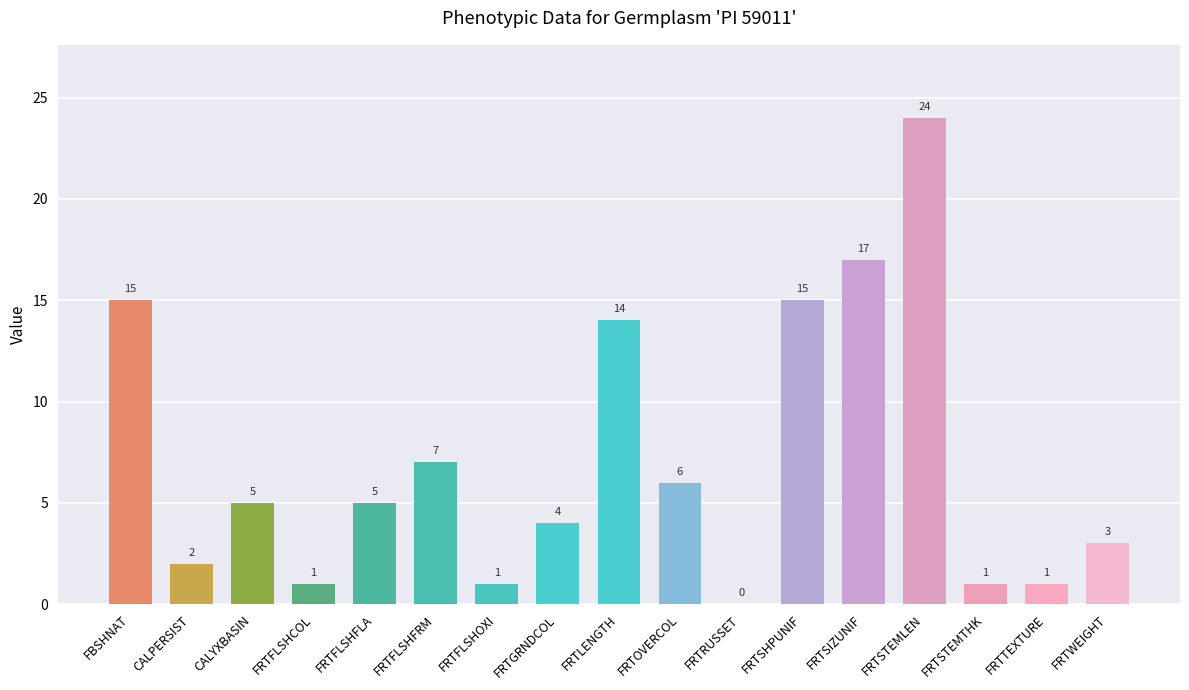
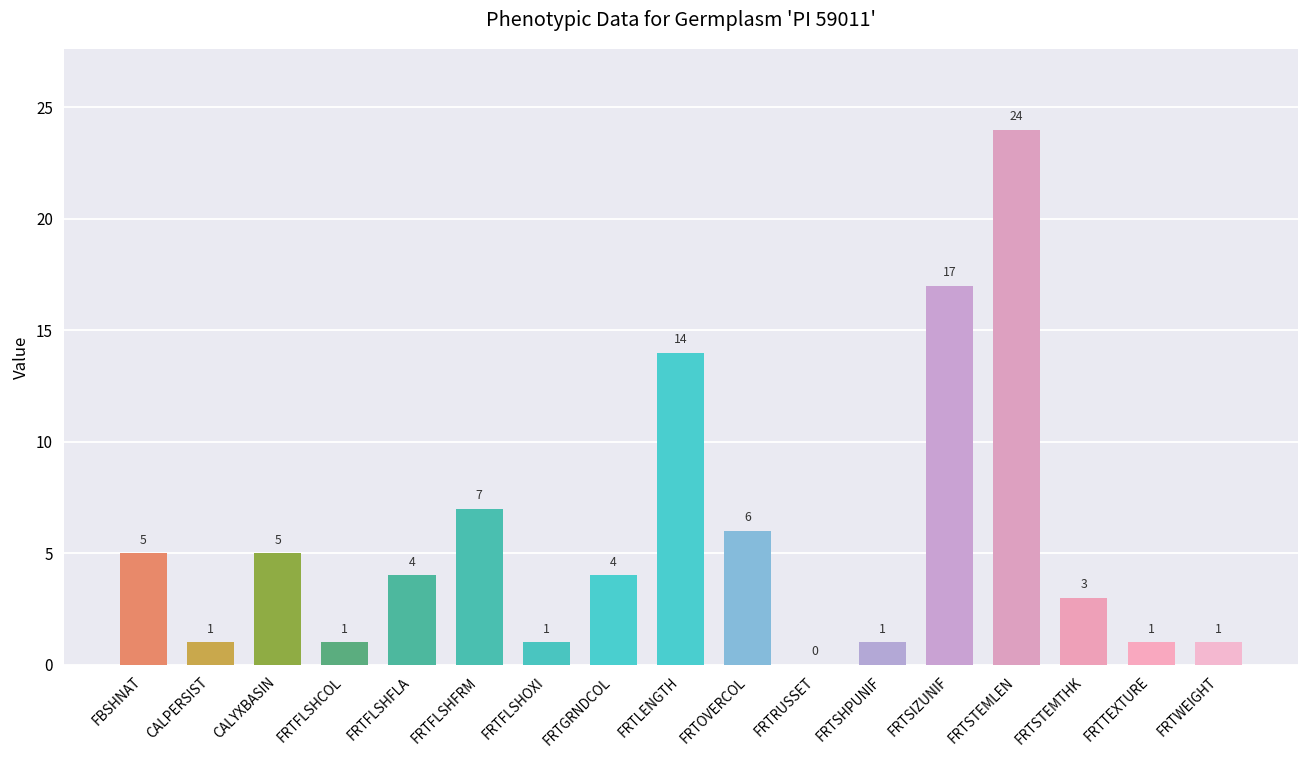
FBSHNAT: 15 -> 5
CALPERSIST: 2 -> 1
FRTFLSHFLA: 5 -> 4
FRTSHPUNIF: 15 -> 1
FRTSTEMTHK: 1 -> 3
FRTWEIGHT: 3 -> 1
